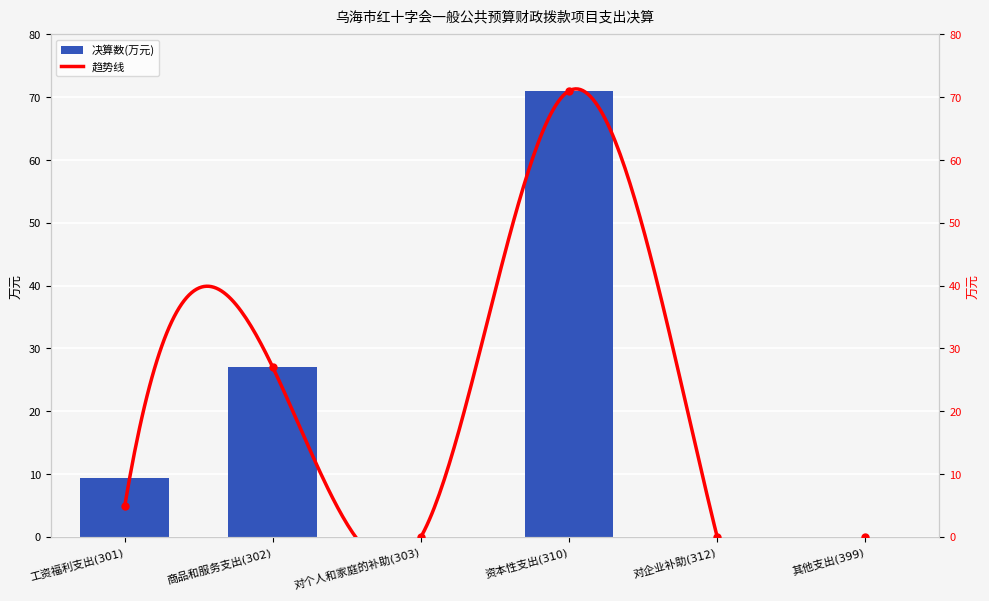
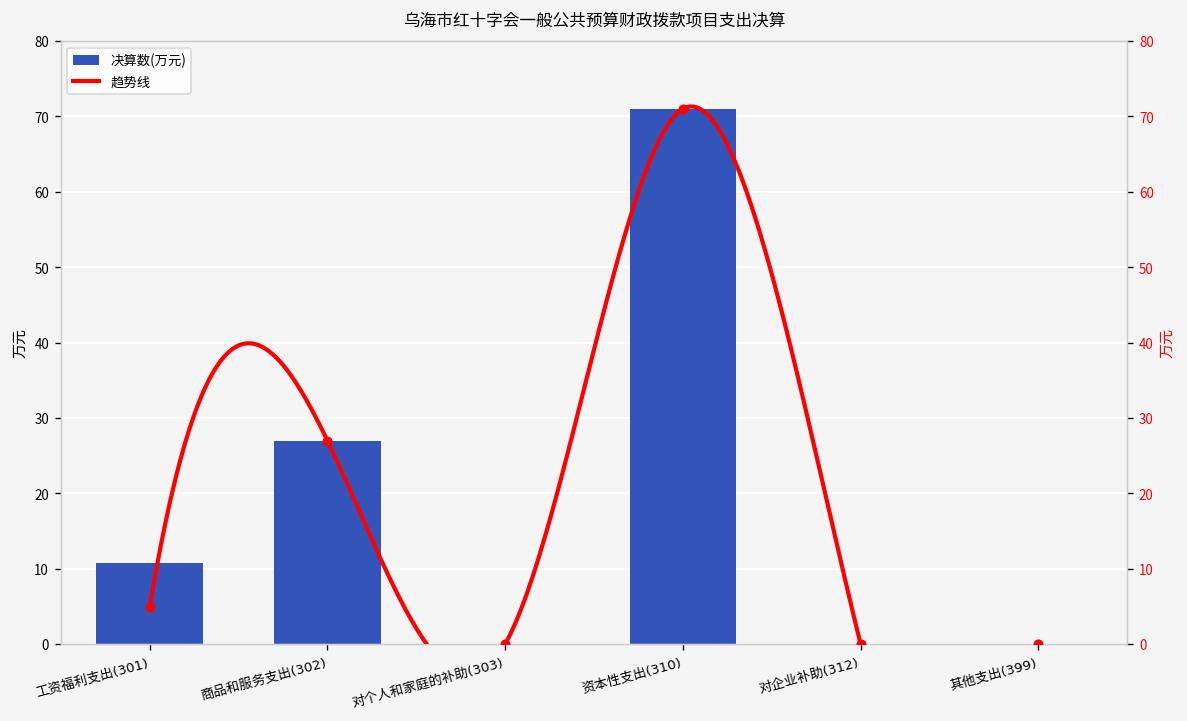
决算数(万元), 工资福利支出(301): 9 -> 11
